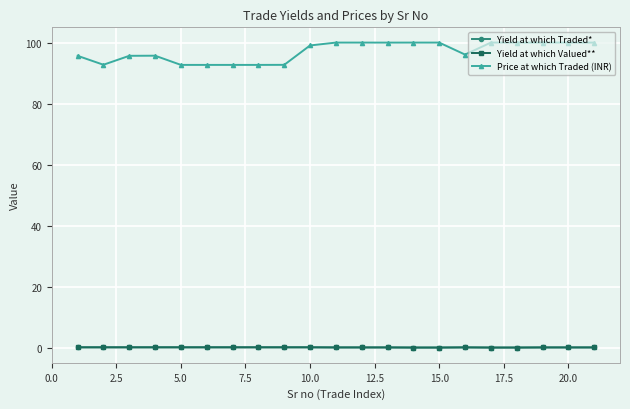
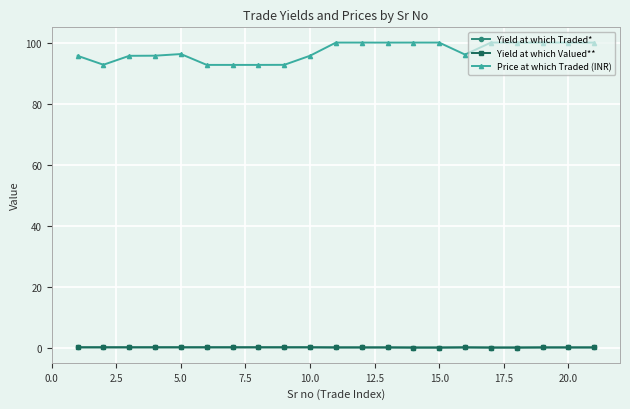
Price at which Traded (INR), 5.0: 93 -> 96
Price at which Traded (INR), 10.0: 99 -> 96
